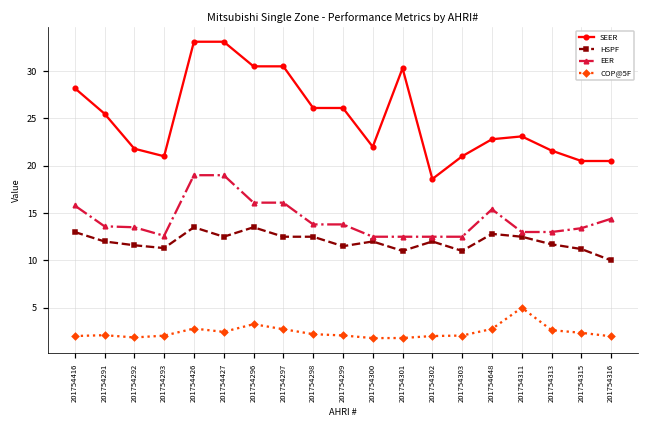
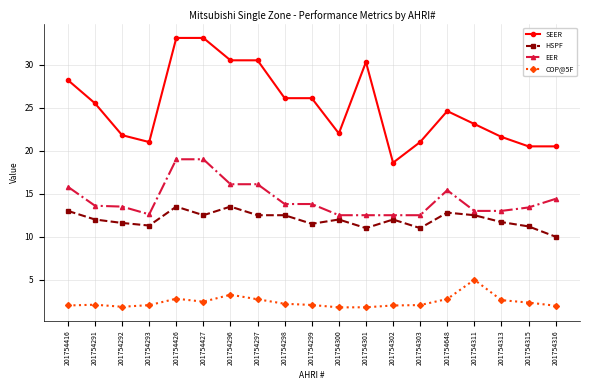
SEER, 201754648: 23 -> 25
